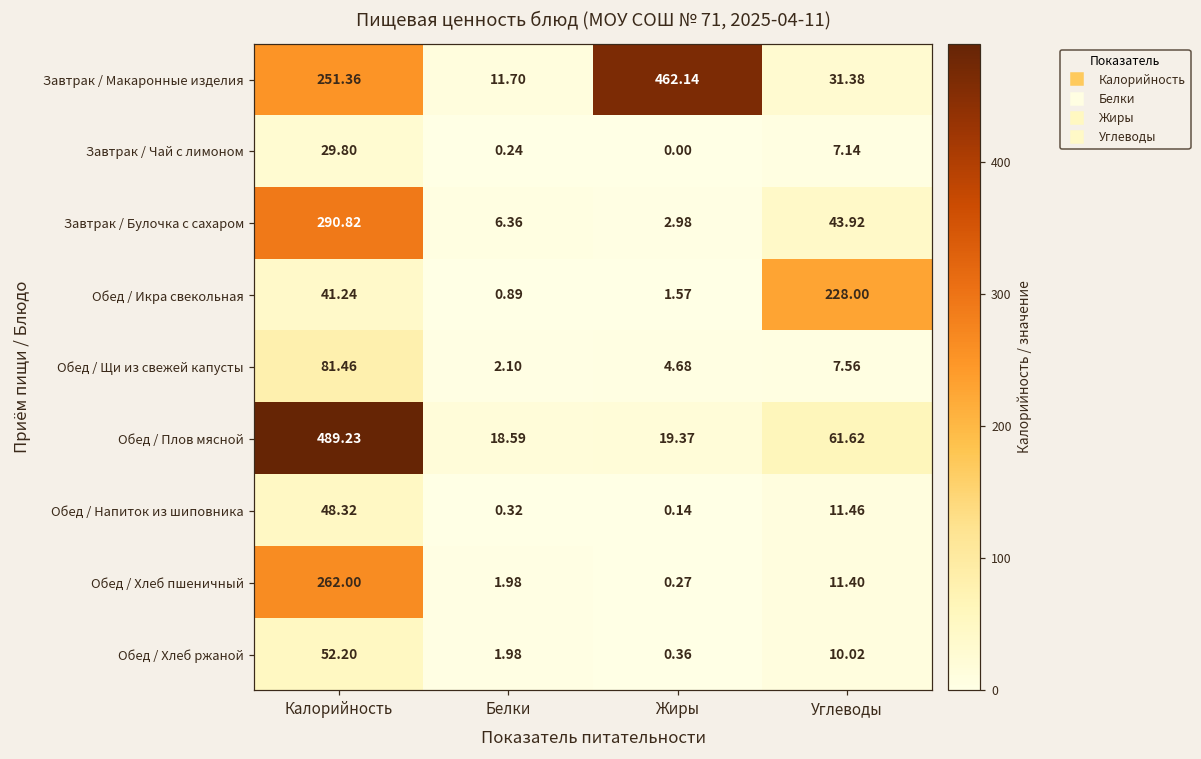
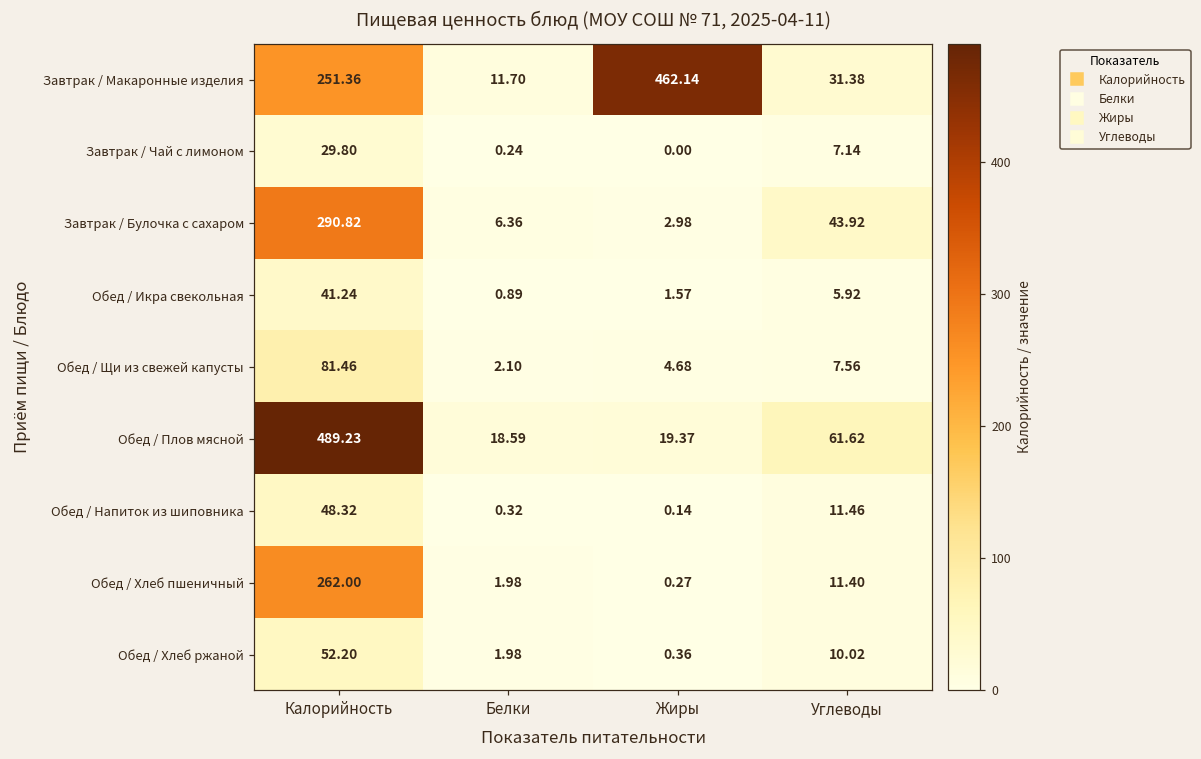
Обед / Икра свекольная, Углеводы: 228.00 -> 5.92
